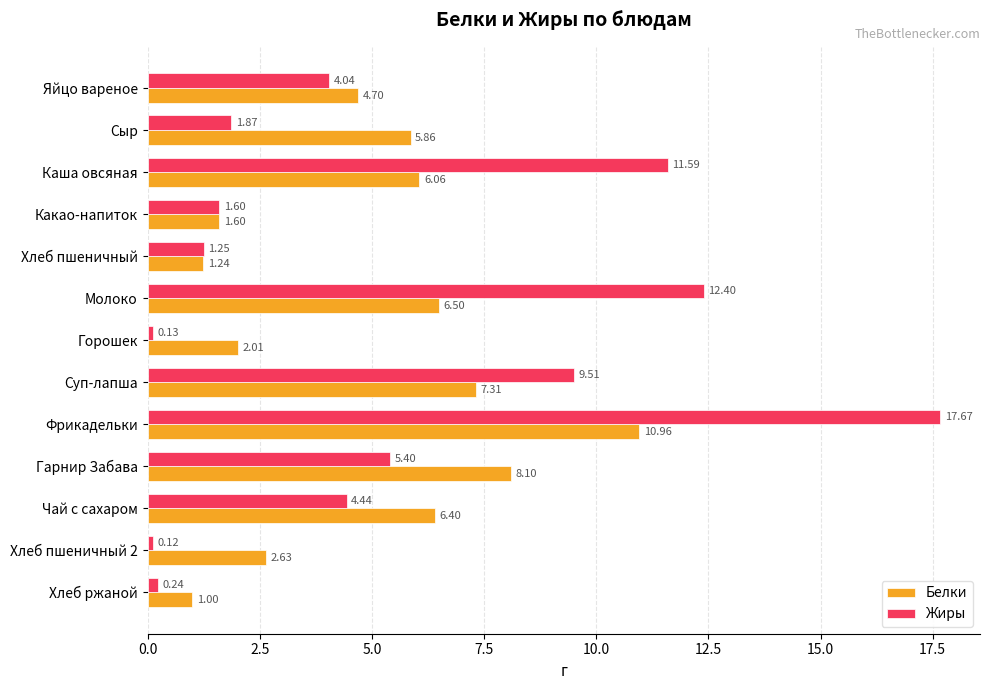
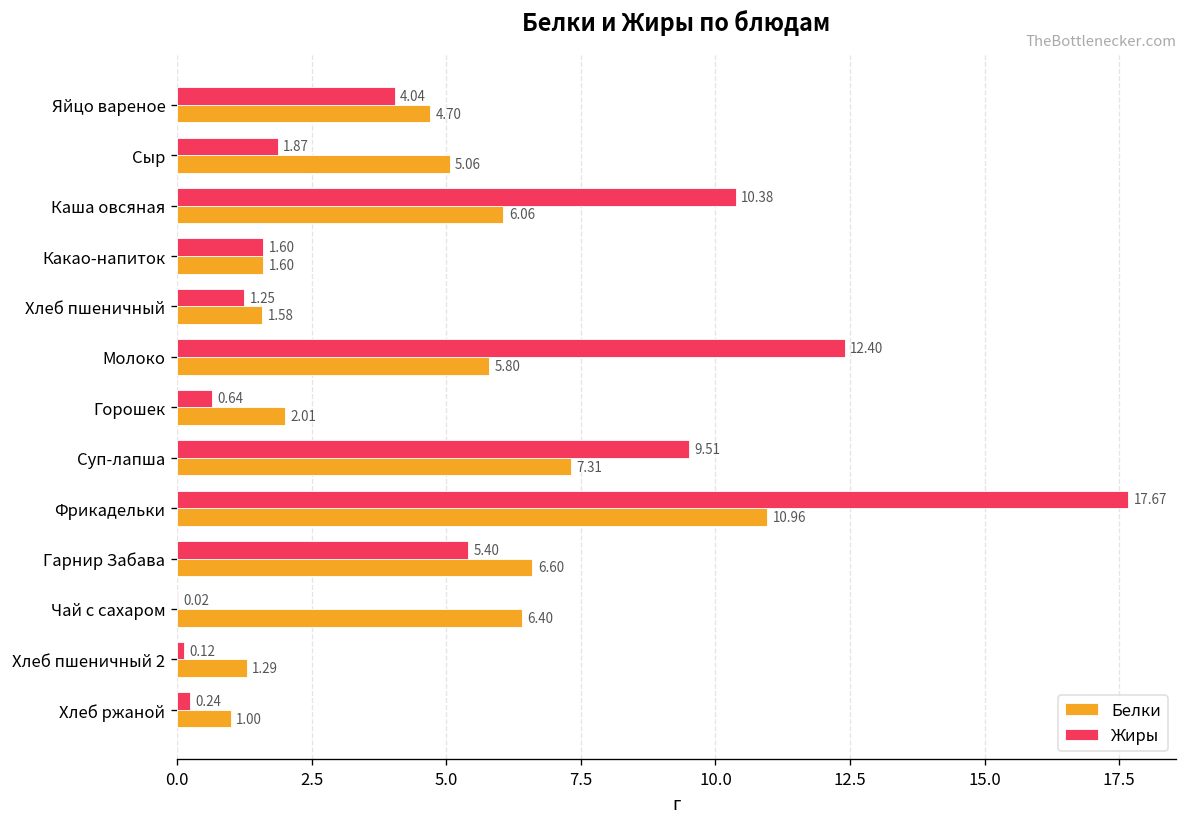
Белки, Сыр: 5.86 -> 5.06
Жиры, Каша овсяная: 11.59 -> 10.38
Белки, Хлеб пшеничный: 1.24 -> 1.58
Белки, Молоко: 6.50 -> 5.80
Жиры, Горошек: 0.13 -> 0.64
Белки, Гарнир Забава: 8.10 -> 6.60
Жиры, Чай с сахаром: 4.44 -> 0.02
Белки, Хлеб пшеничный 2: 2.63 -> 1.29
